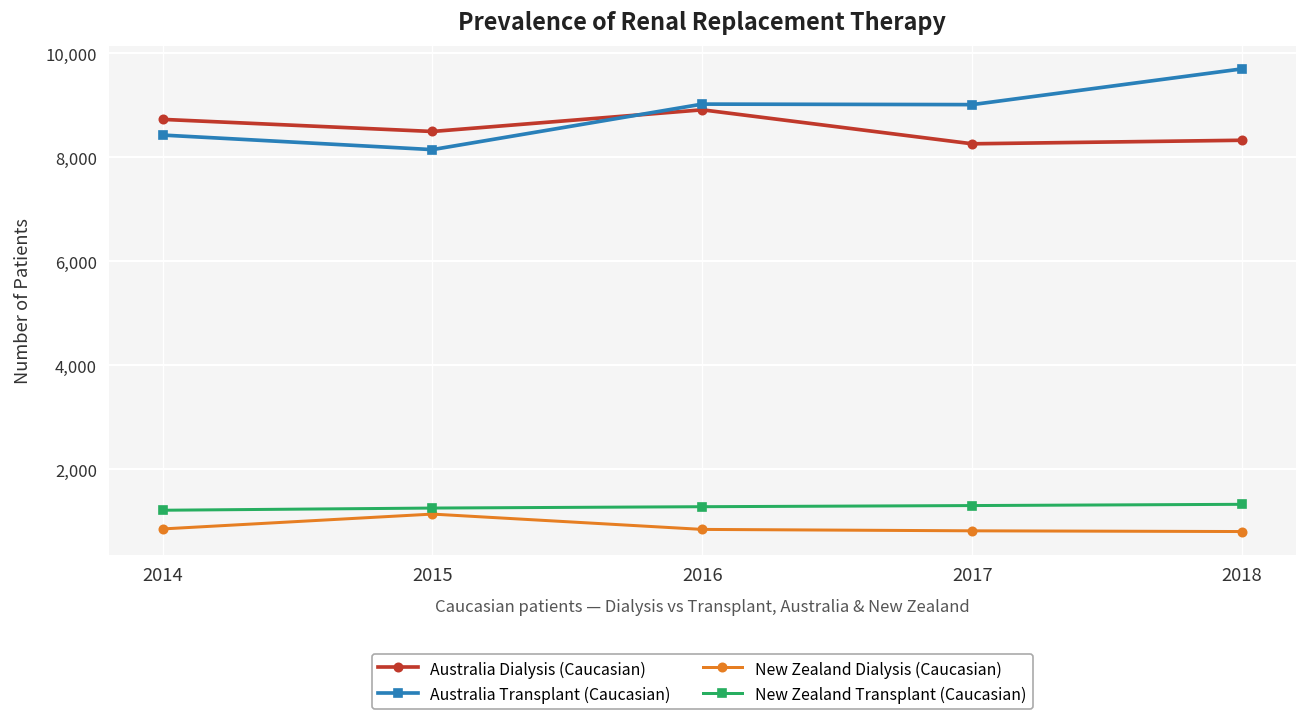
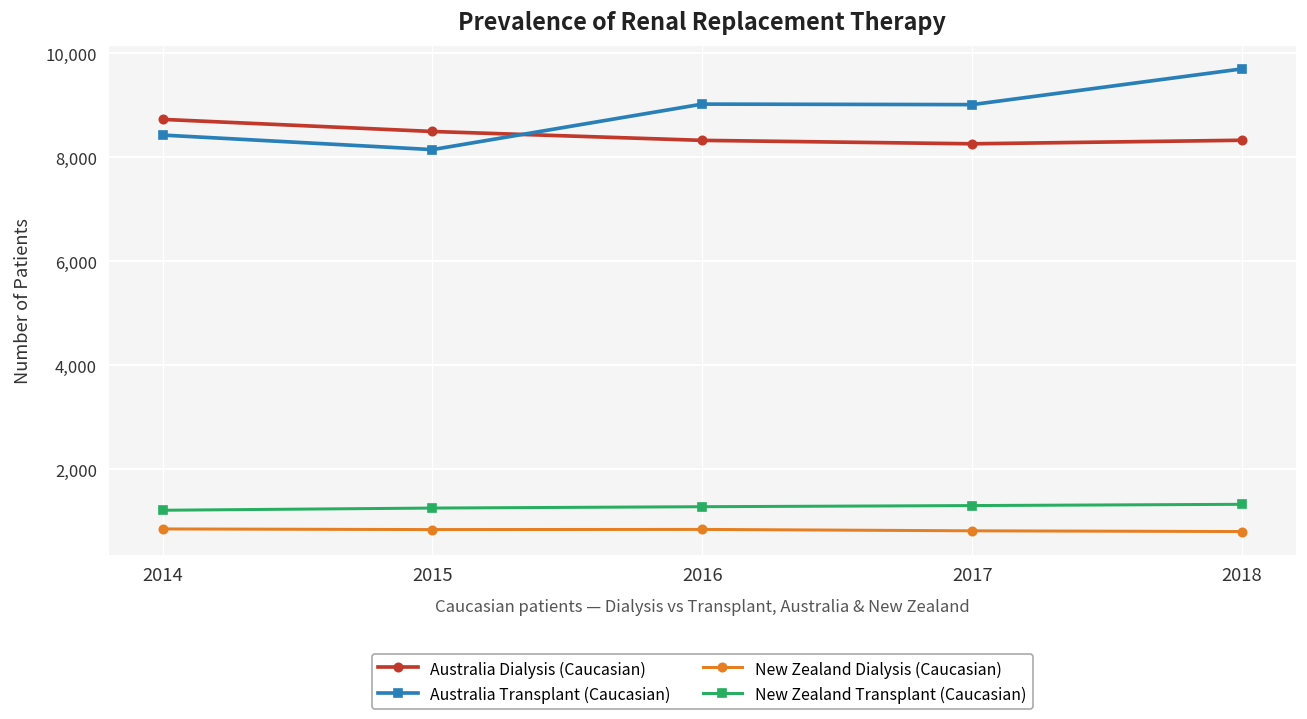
New Zealand Dialysis (Caucasian), 2015: 1,100 -> 800
Australia Dialysis (Caucasian), 2016: 8,900 -> 8,300
